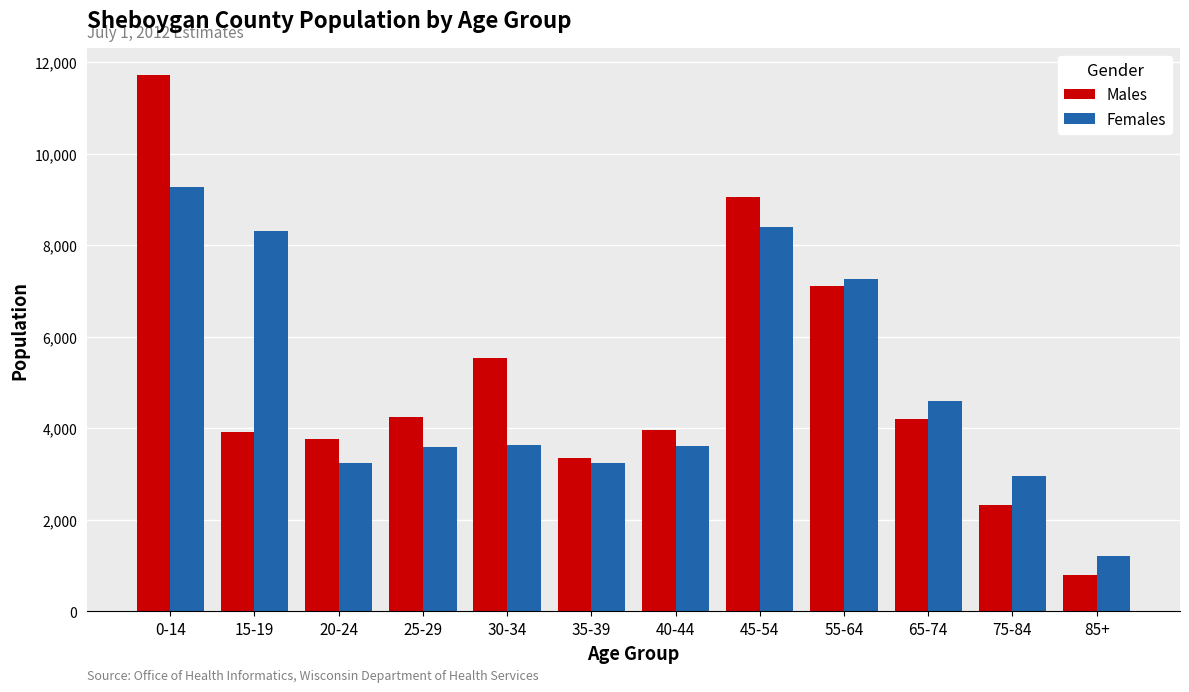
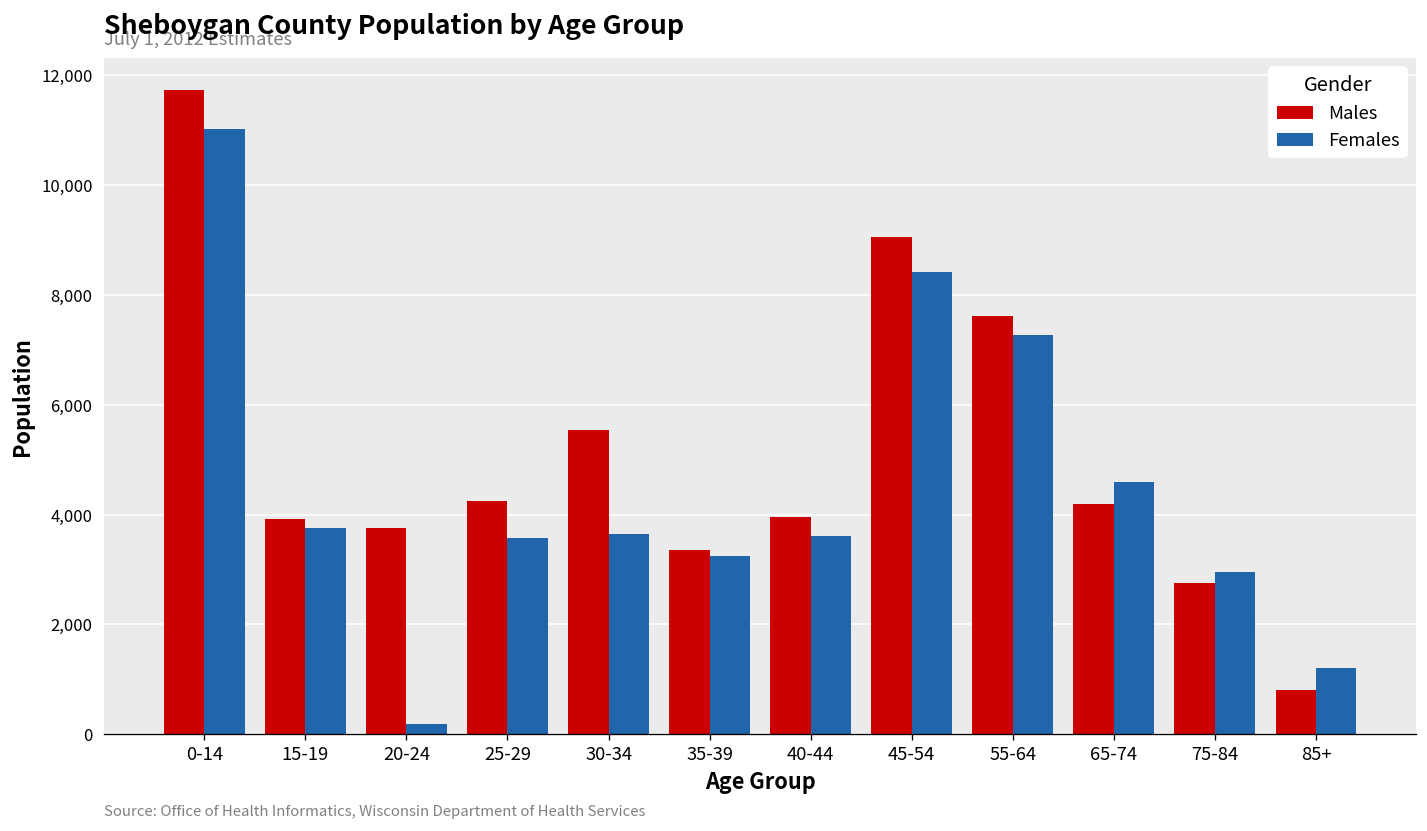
Females, 0-14: 9,300 -> 11,000
Females, 15-19: 8,300 -> 3,800
Females, 20-24: 3,200 -> 200
Males, 55-64: 7,100 -> 7,600
Males, 75-84: 2,300 -> 2,800
